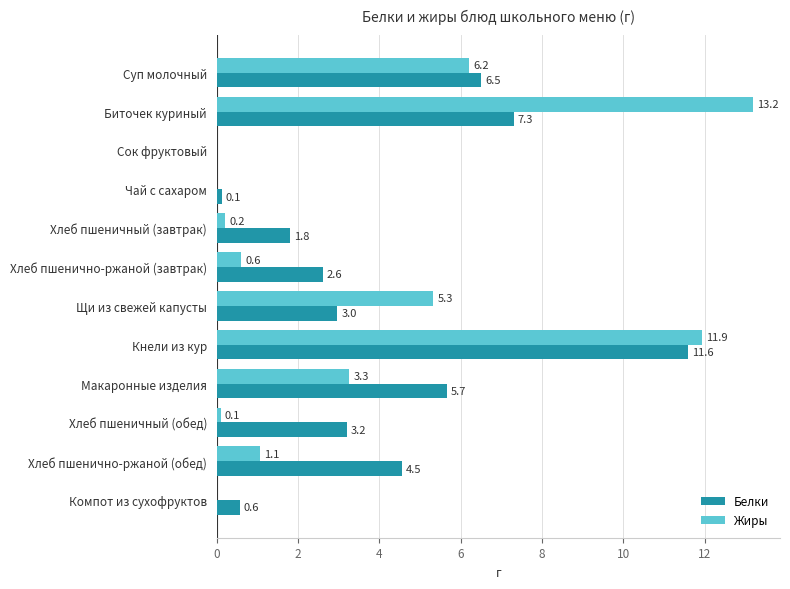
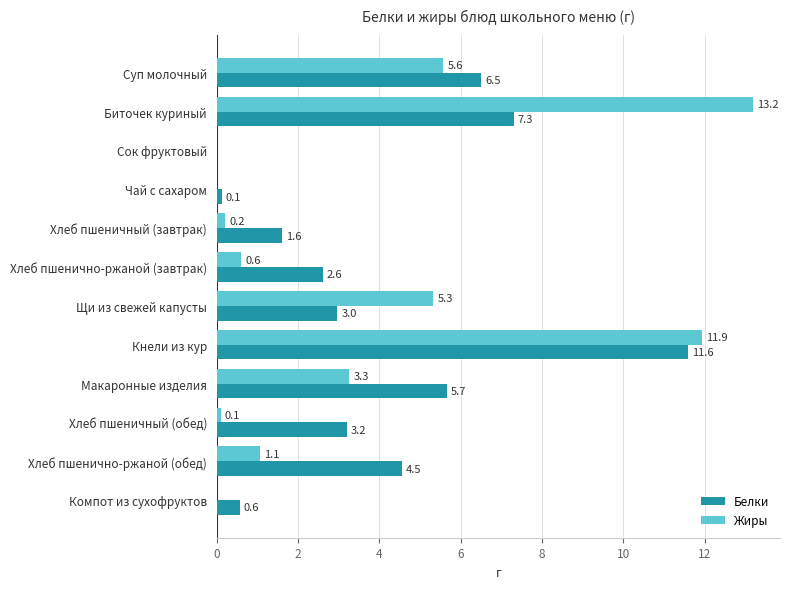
Жиры, Суп молочный: 6.2 -> 5.6
Белки, Хлеб пшеничный (завтрак): 1.8 -> 1.6
